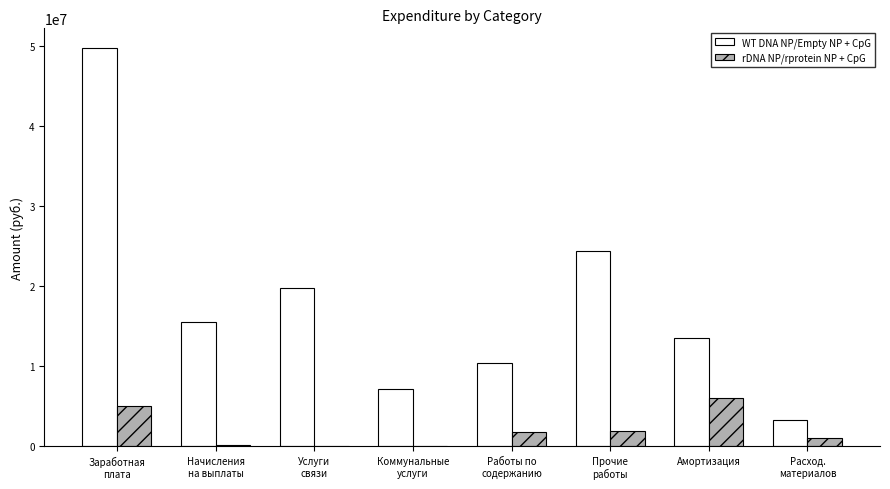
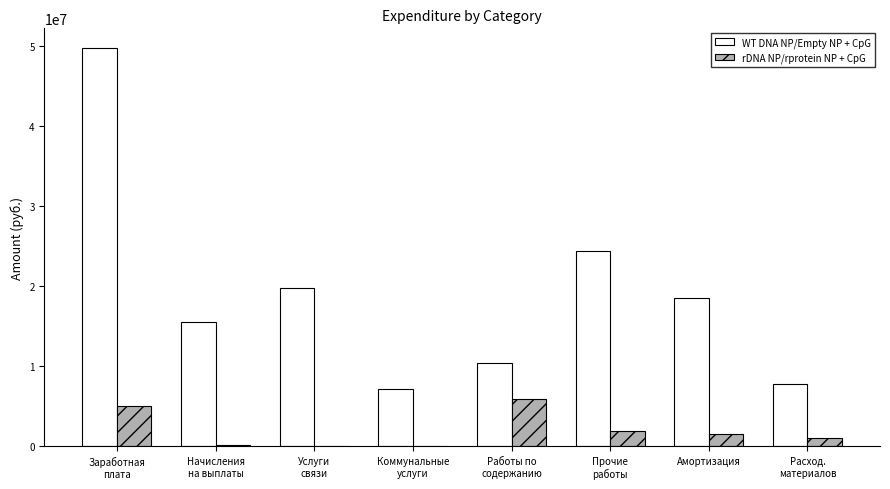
rDNA NP/rprotein NP + CpG, Работы по содержанию: 2000000 -> 6000000
WT DNA NP/Empty NP + CpG, Амортизация: 14000000 -> 19000000
rDNA NP/rprotein NP + CpG, Амортизация: 6000000 -> 2000000
WT DNA NP/Empty NP + CpG, Расход. материалов: 3000000 -> 8000000
